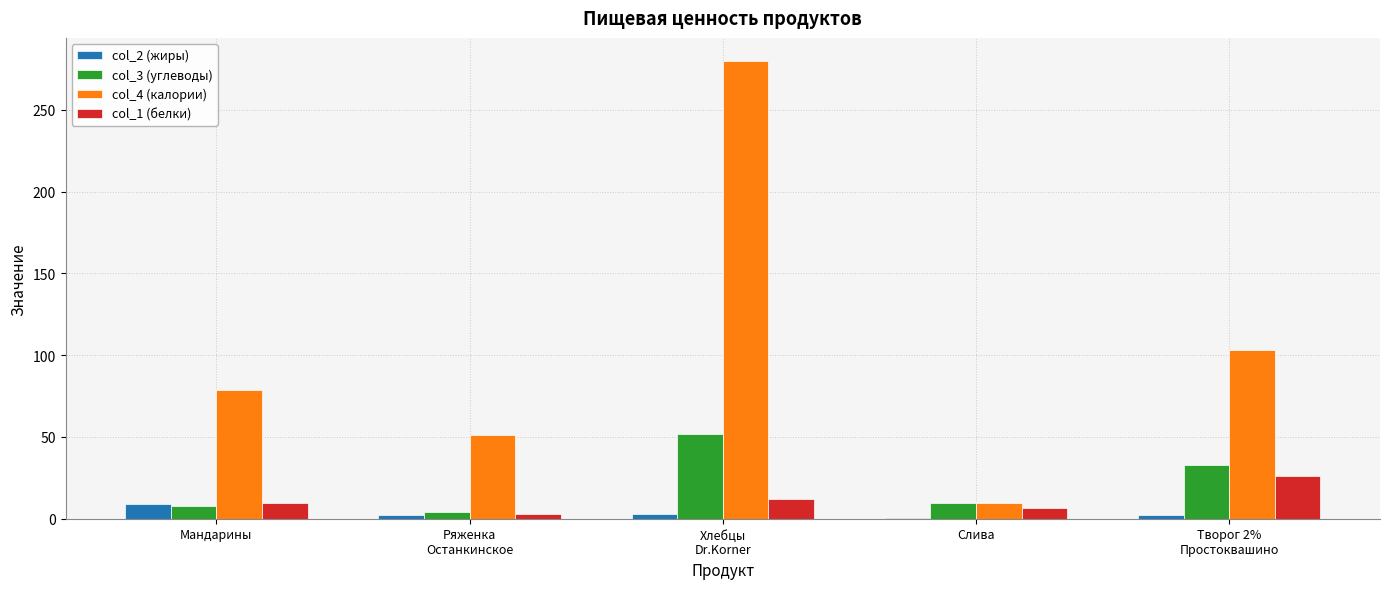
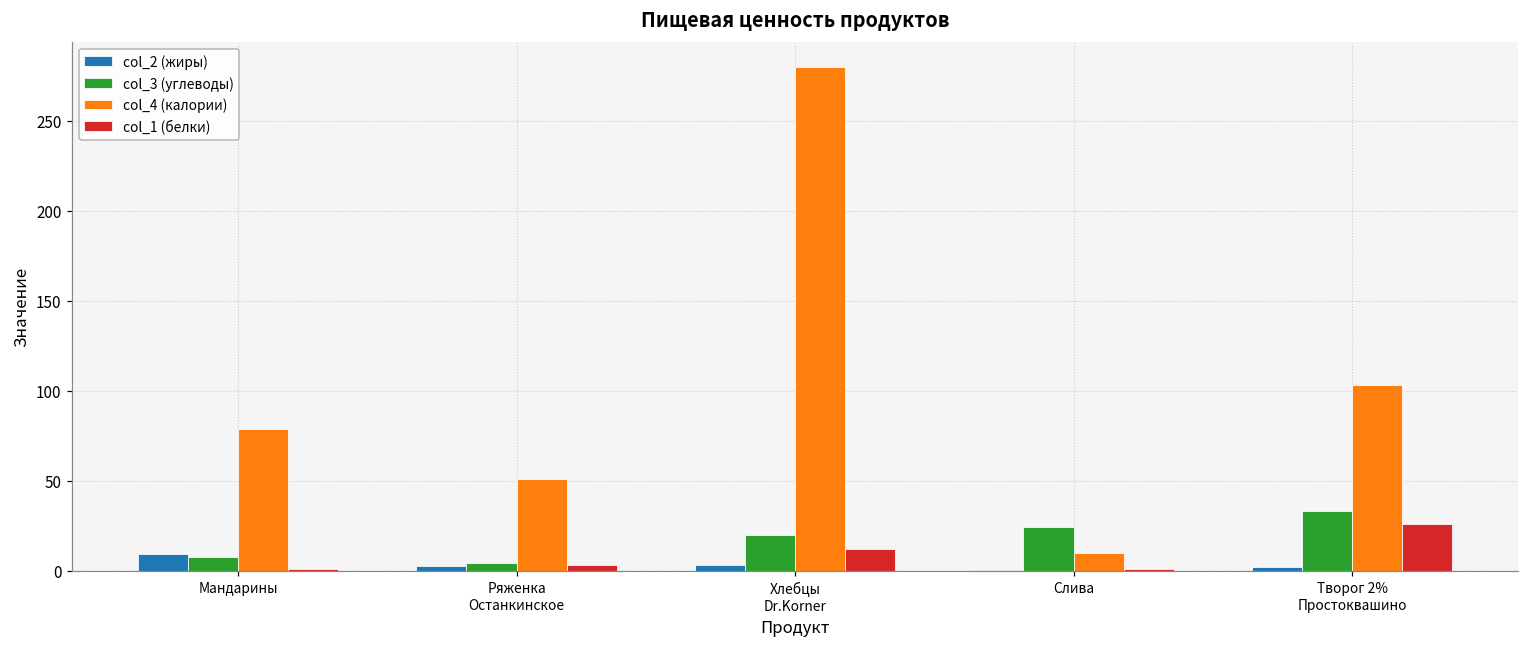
col_1 (белки), Мандарины: 10 -> 1
col_3 (углеводы), Хлебцы Dr.Korner: 52 -> 20
col_3 (углеводы), Слива: 10 -> 24
col_1 (белки), Слива: 7 -> 1
